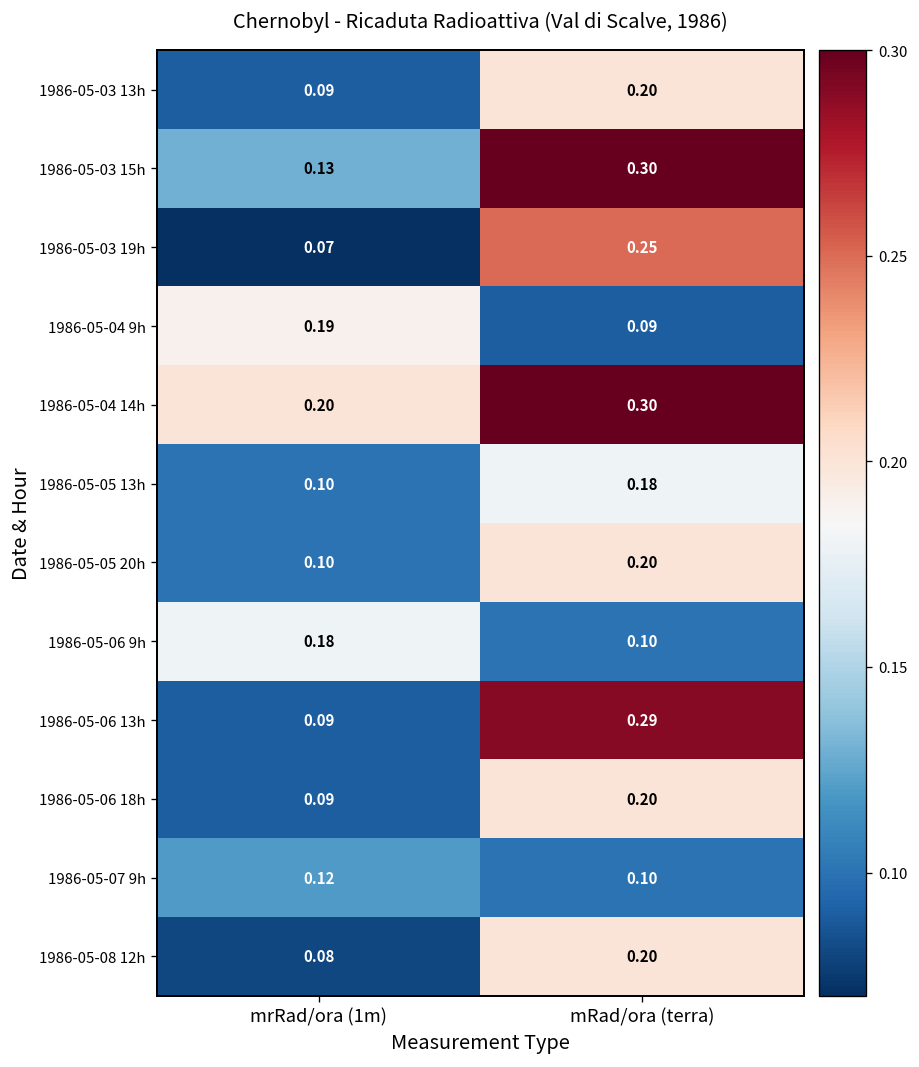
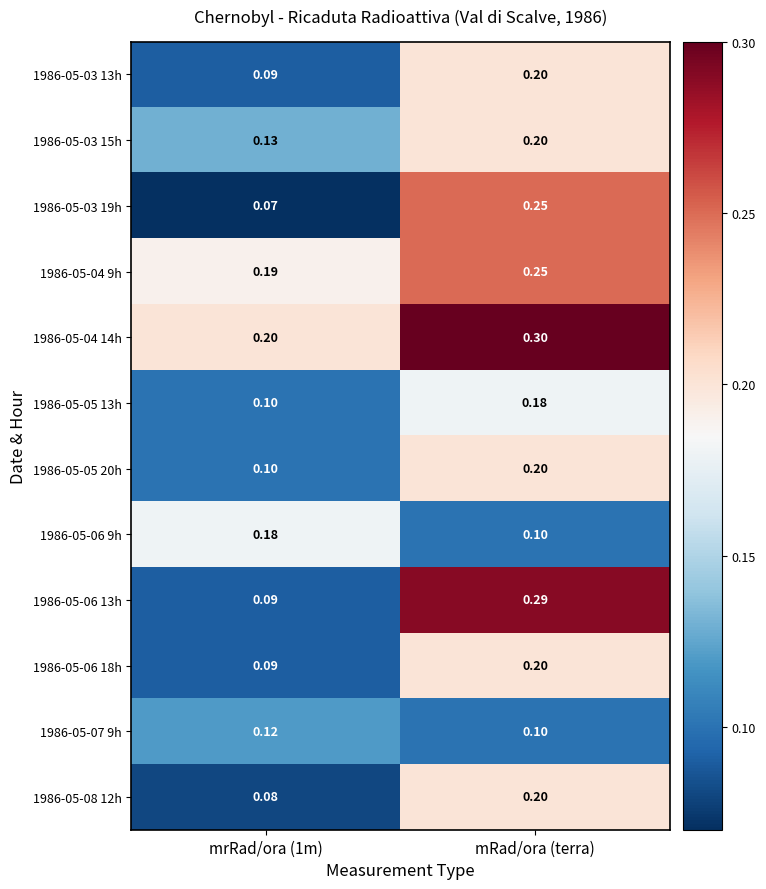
1986-05-03 15h, mRad/ora (terra): 0.30 -> 0.20
1986-05-04 9h, mRad/ora (terra): 0.09 -> 0.25
